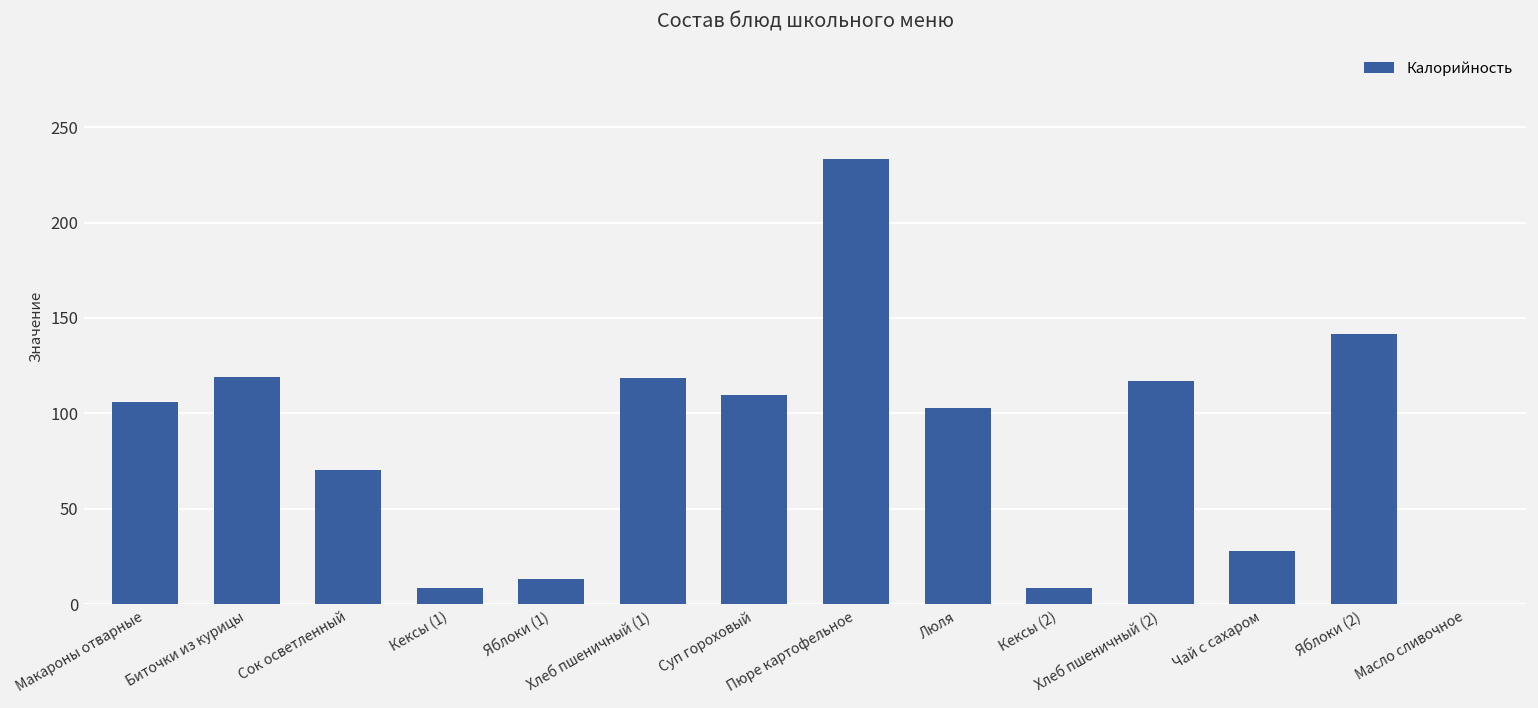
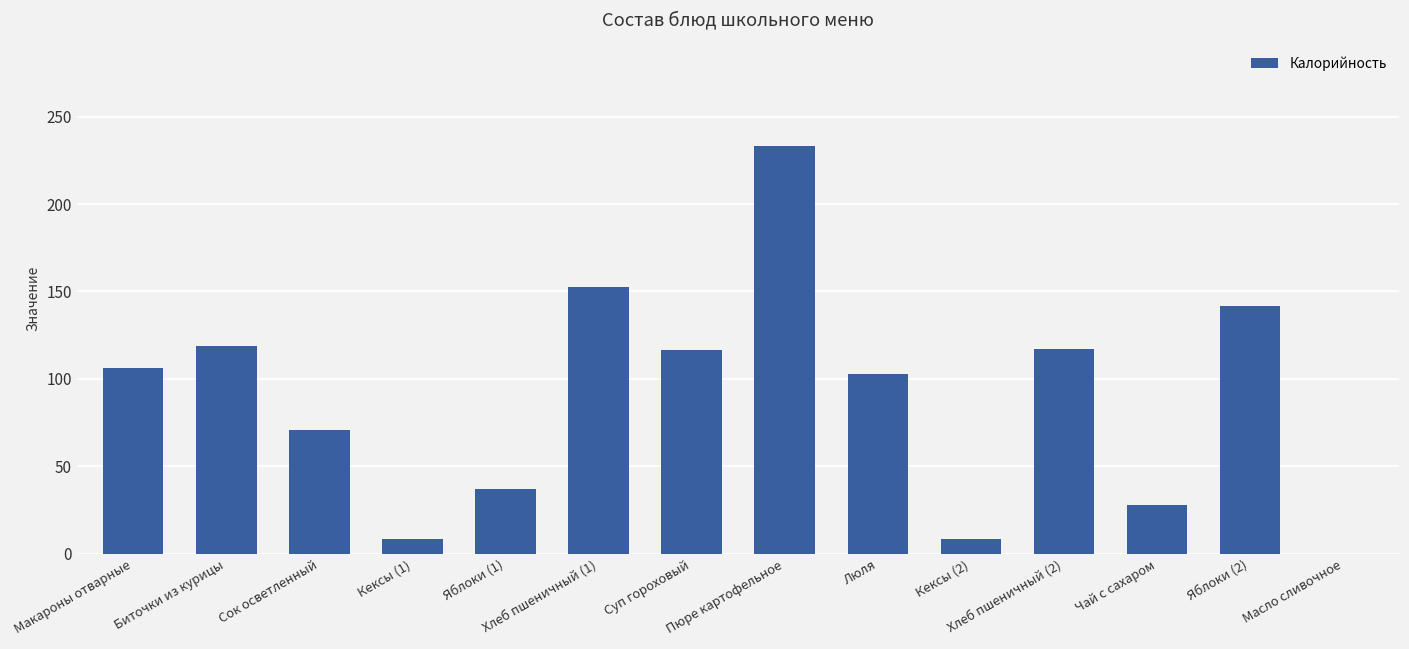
Яблоки (1): 13 -> 37
Хлеб пшеничный (1): 119 -> 152
Суп гороховый: 110 -> 117
